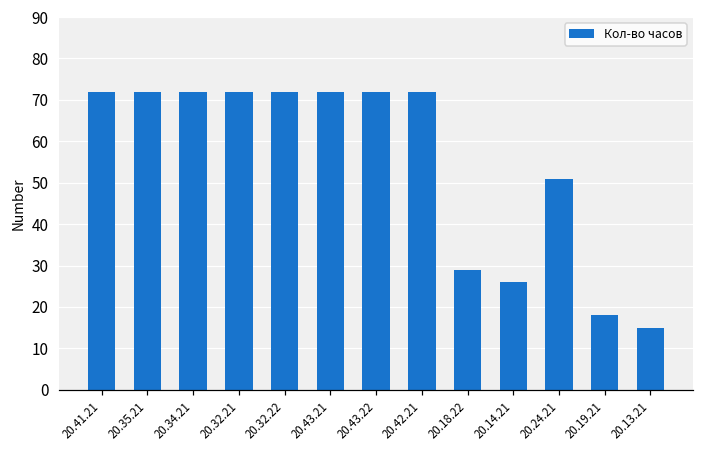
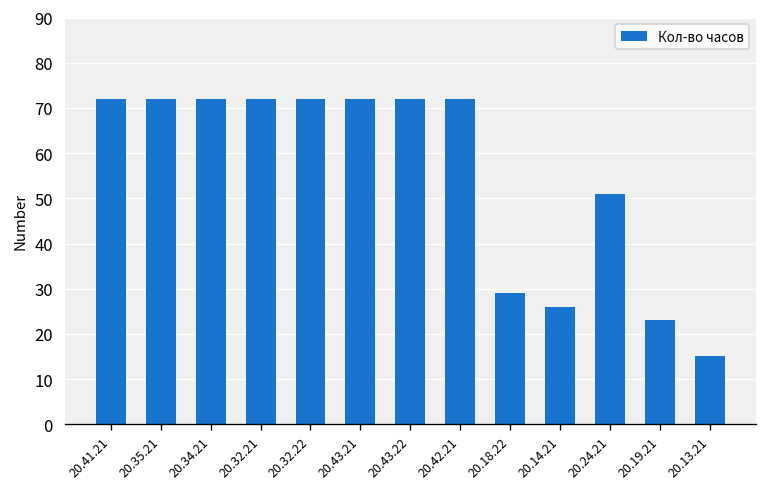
20.19.21: 18 -> 23
